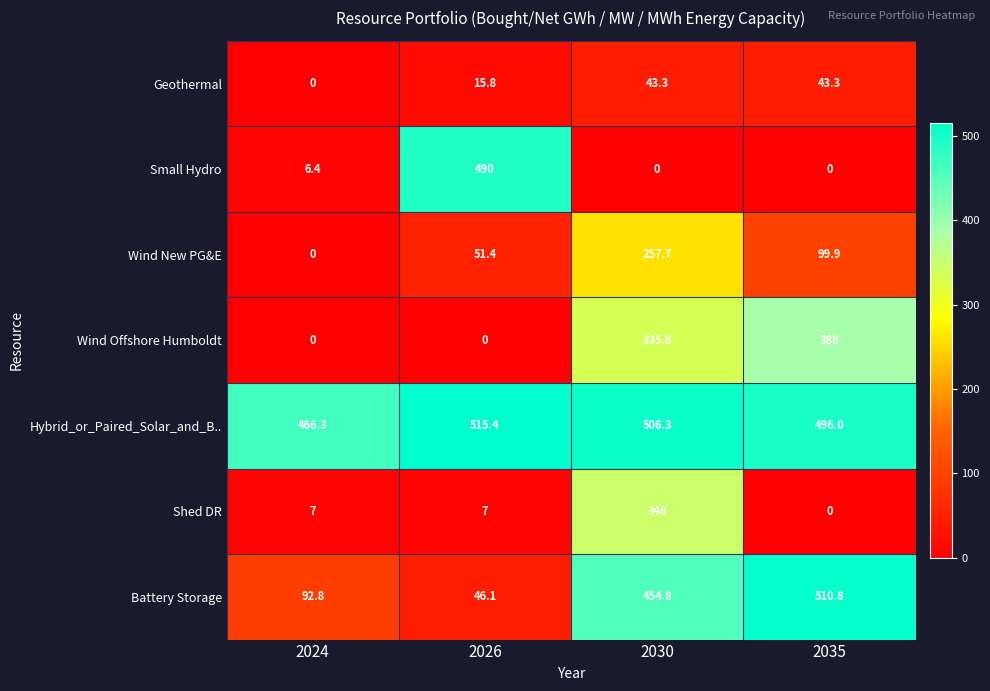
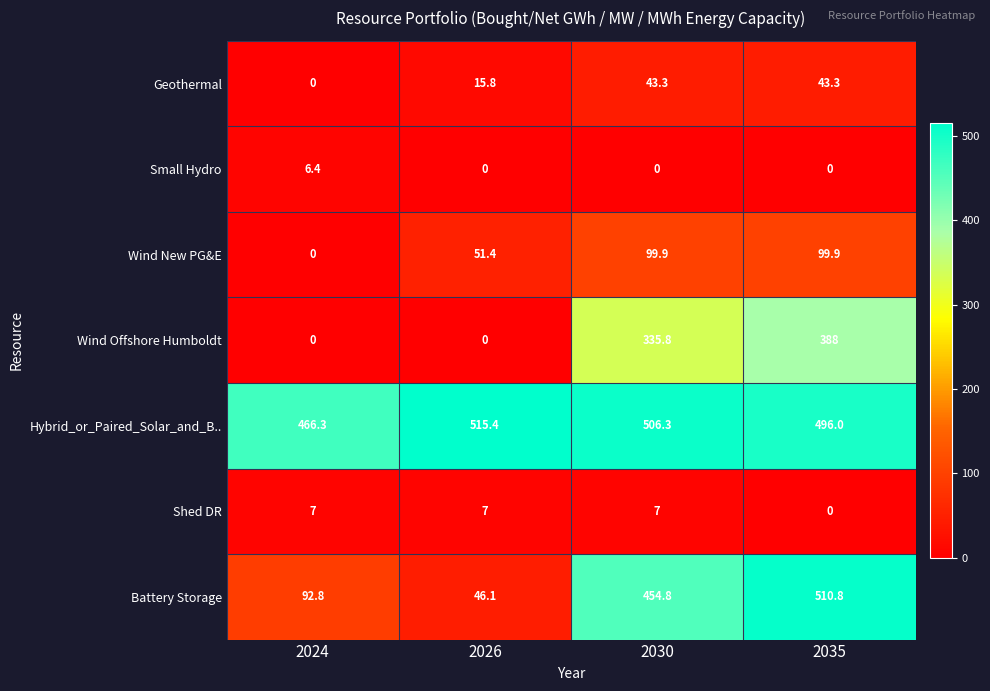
Small Hydro, 2026: 490 -> 0
Wind New PG&E, 2030: 257.7 -> 99.9
Shed DR, 2030: 348 -> 7
